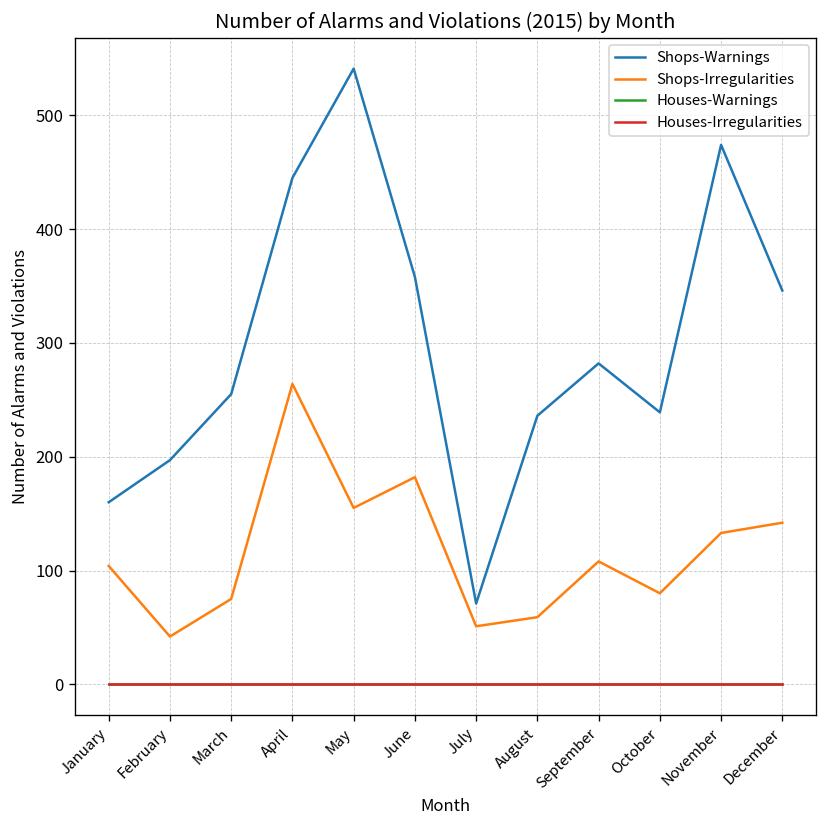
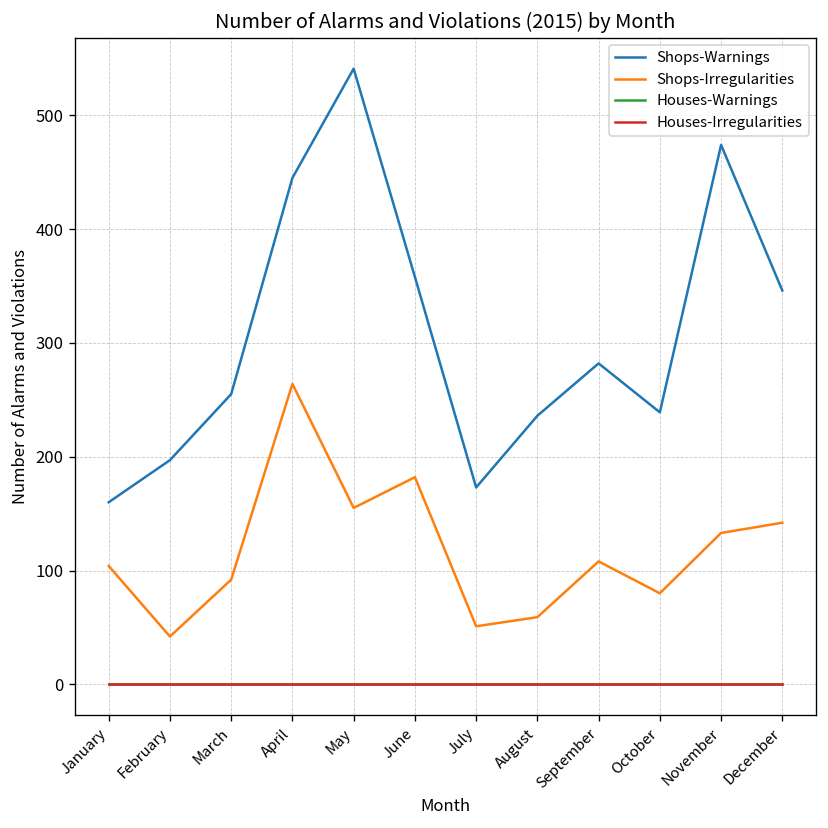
Shops-Irregularities, March: 80 -> 90
Shops-Warnings, July: 70 -> 170
